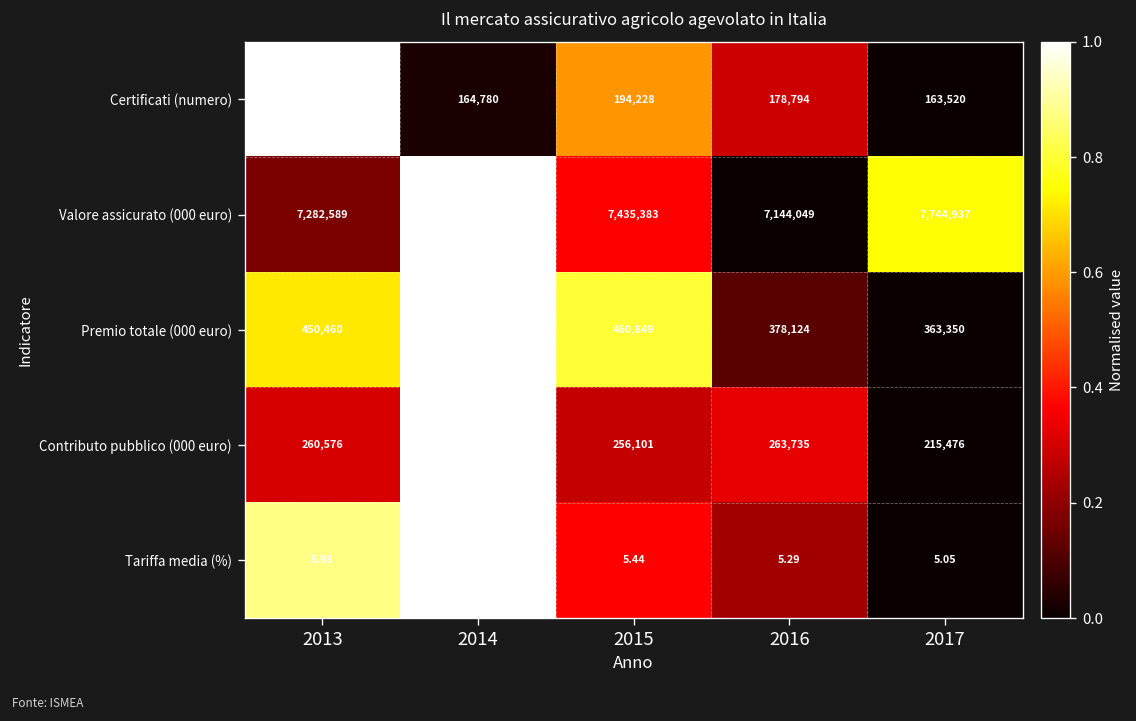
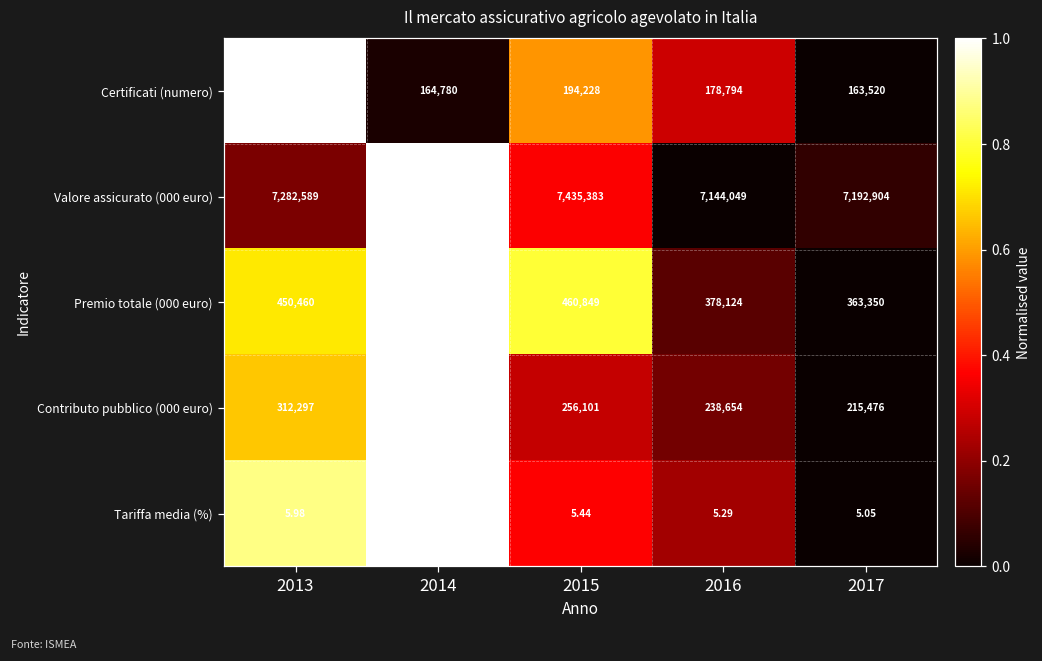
Valore assicurato (000 euro), 2017: 7,744,937 -> 7,192,904
Contributo pubblico (000 euro), 2013: 260,576 -> 312,297
Contributo pubblico (000 euro), 2016: 263,735 -> 238,654
